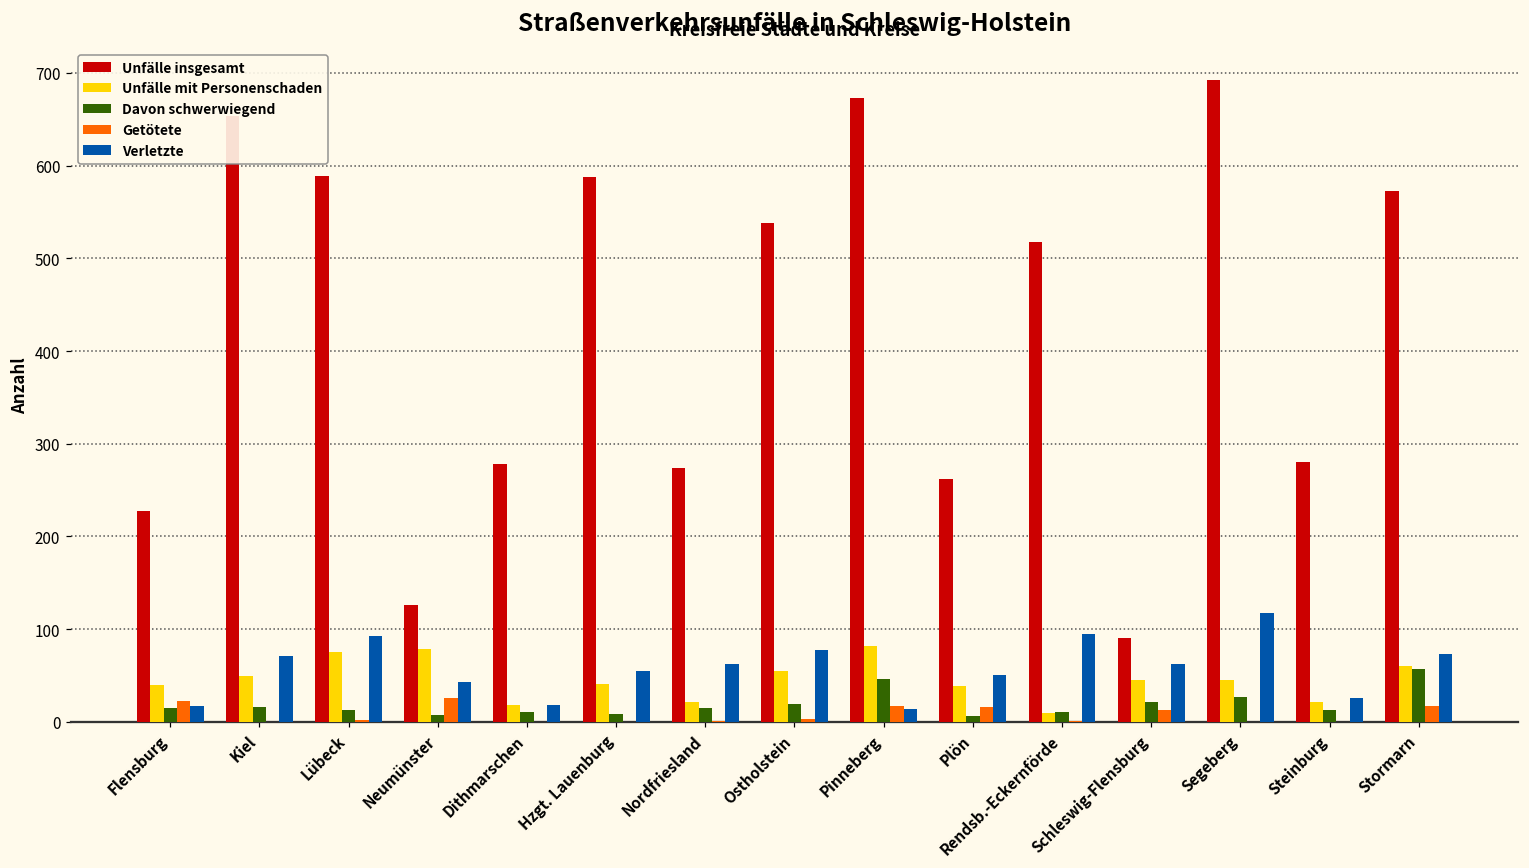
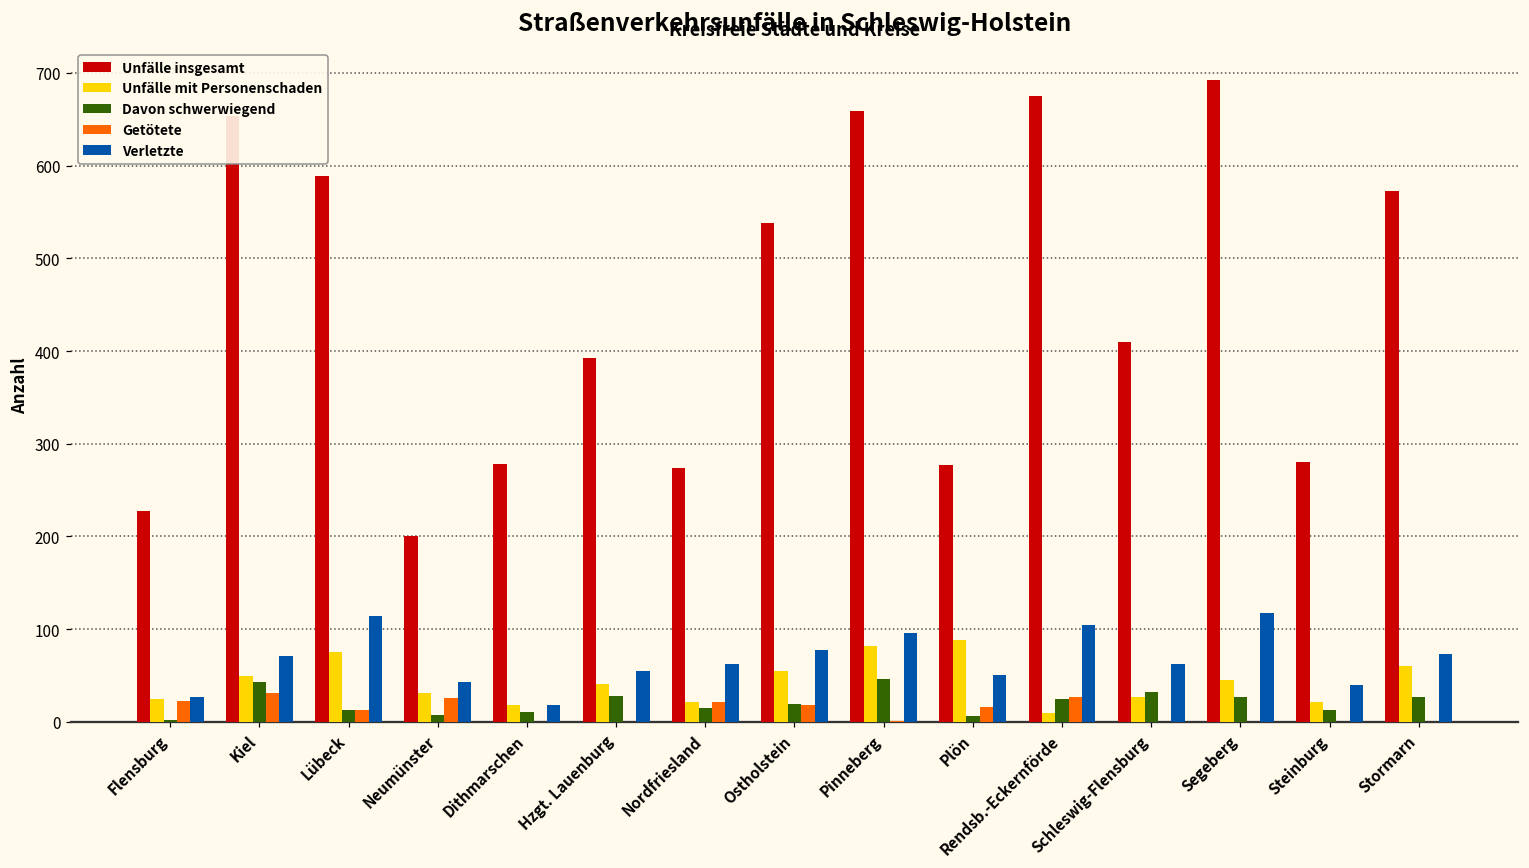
Unfälle mit Personenschaden, Flensburg: 40 -> 30
Davon schwerwiegend, Flensburg: 20 -> 0
Verletzte, Flensburg: 20 -> 30
Davon schwerwiegend, Kiel: 20 -> 40
Getötete, Kiel: 0 -> 30
Getötete, Lübeck: 0 -> 10
Verletzte, Lübeck: 90 -> 110
Unfälle insgesamt, Neumünster: 130 -> 200
Unfälle mit Personenschaden, Neumünster: 80 -> 30
Unfälle insgesamt, Hzgt. Lauenburg: 590 -> 390
Davon schwerwiegend, Hzgt. Lauenburg: 10 -> 30
Getötete, Nordfriesland: 0 -> 20
Getötete, Ostholstein: 0 -> 20
Unfälle insgesamt, Pinneberg: 670 -> 660
Getötete, Pinneberg: 20 -> 0
Verletzte, Pinneberg: 10 -> 100
Unfälle insgesamt, Plön: 260 -> 280
Unfälle mit Personenschaden, Plön: 40 -> 90
Unfälle insgesamt, Rendsb.-Eckernförde: 520 -> 680
Davon schwerwiegend, Rendsb.-Eckernförde: 10 -> 30
Getötete, Rendsb.-Eckernförde: 0 -> 30
Verletzte, Rendsb.-Eckernförde: 100 -> 110
Unfälle insgesamt, Schleswig-Flensburg: 90 -> 410
Unfälle mit Personenschaden, Schleswig-Flensburg: 50 -> 30
Davon schwerwiegend, Schleswig-Flensburg: 20 -> 30
Getötete, Schleswig-Flensburg: 10 -> 0
Verletzte, Steinburg: 30 -> 40
Davon schwerwiegend, Stormarn: 60 -> 30
Getötete, Stormarn: 20 -> 0
